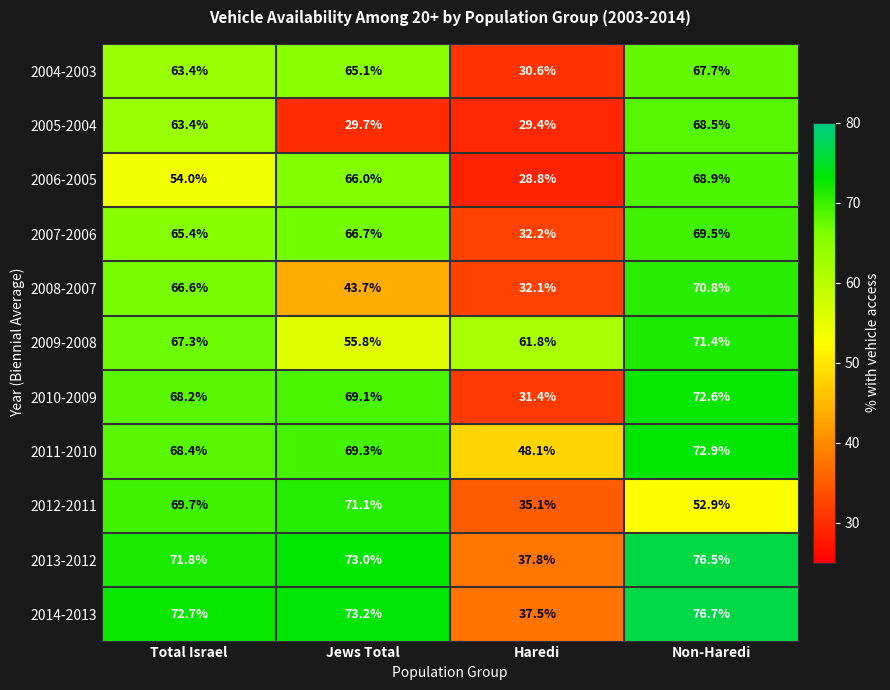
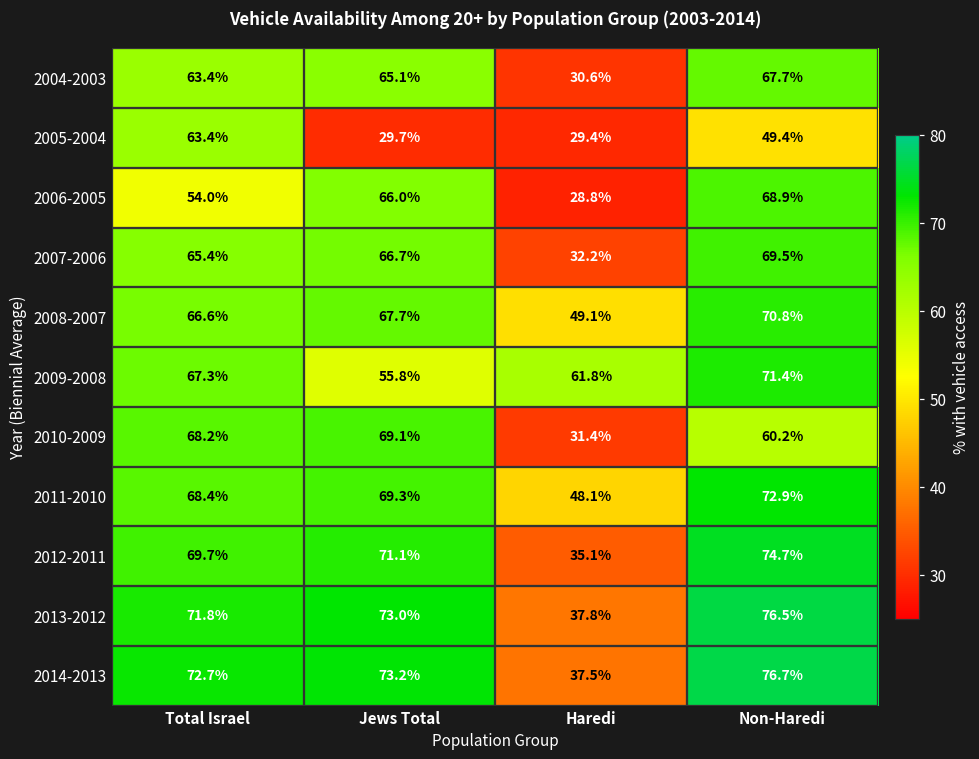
2005-2004, Non-Haredi: 68.5% -> 49.4%
2008-2007, Jews Total: 43.7% -> 67.7%
2008-2007, Haredi: 32.1% -> 49.1%
2010-2009, Non-Haredi: 72.6% -> 60.2%
2012-2011, Non-Haredi: 52.9% -> 74.7%
